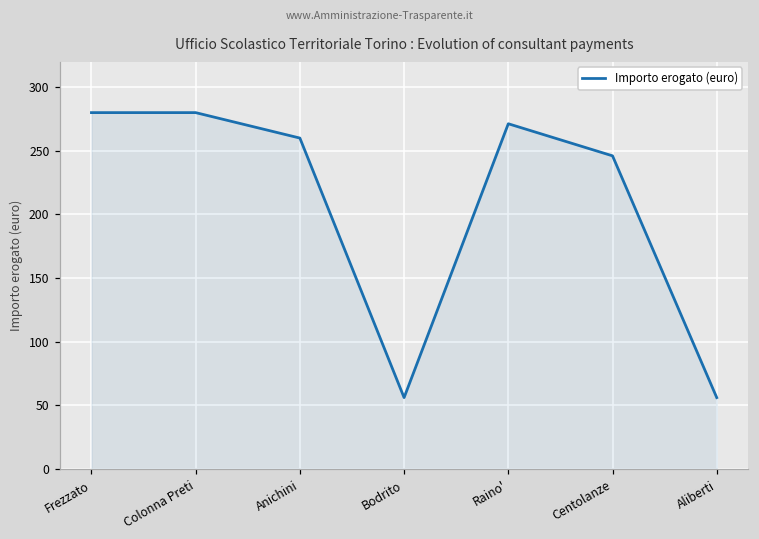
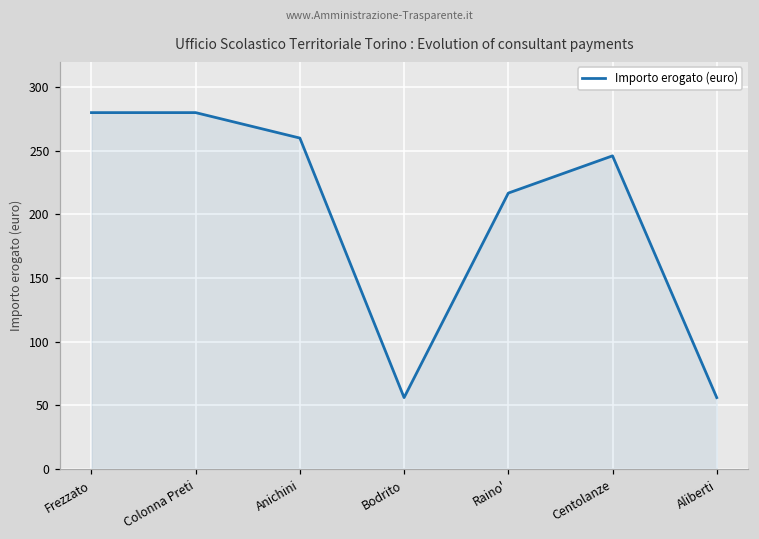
Raino': 271 -> 217
